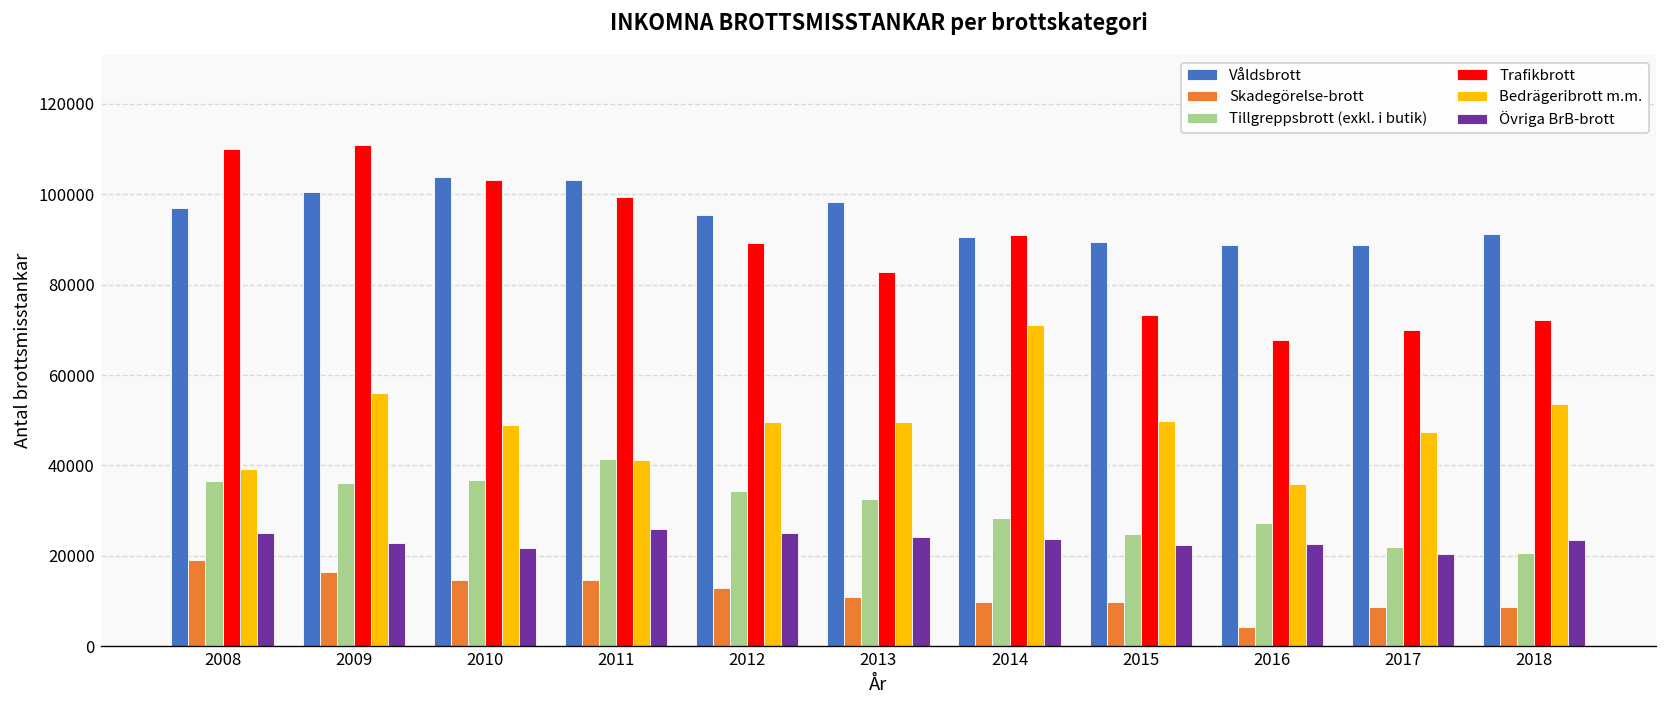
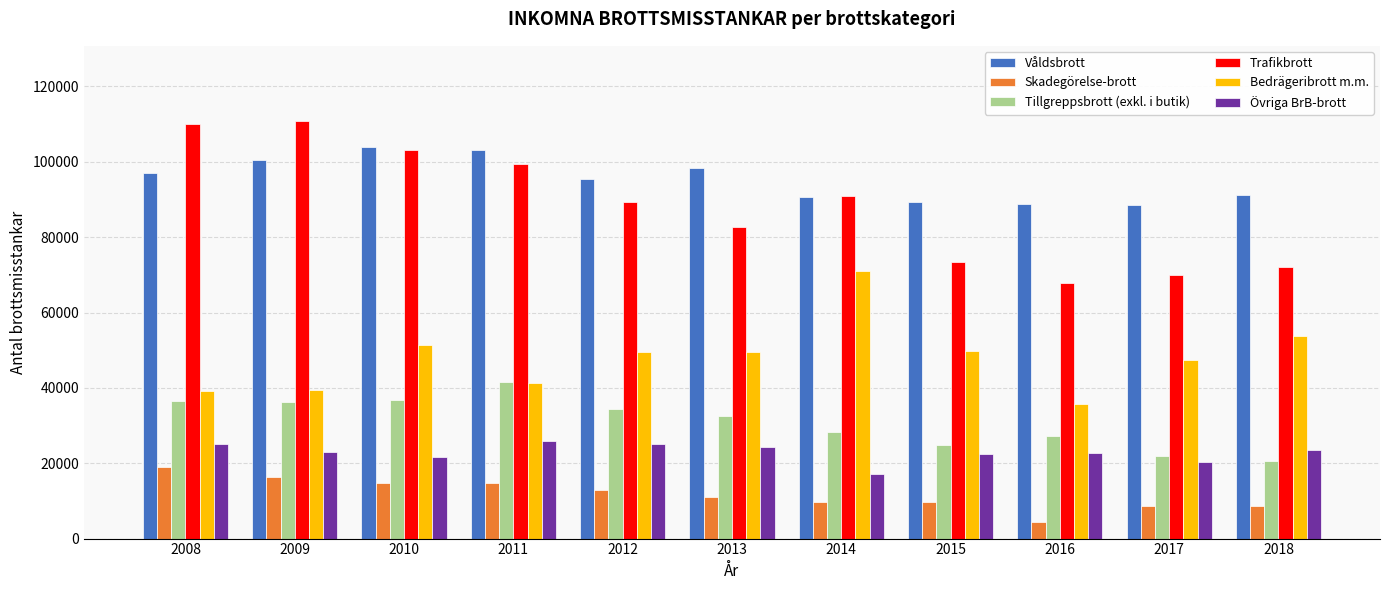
Bedrägeribrott m.m., 2009: 56000 -> 39000
Bedrägeribrott m.m., 2010: 49000 -> 51000
Övriga BrB-brott, 2014: 24000 -> 17000
